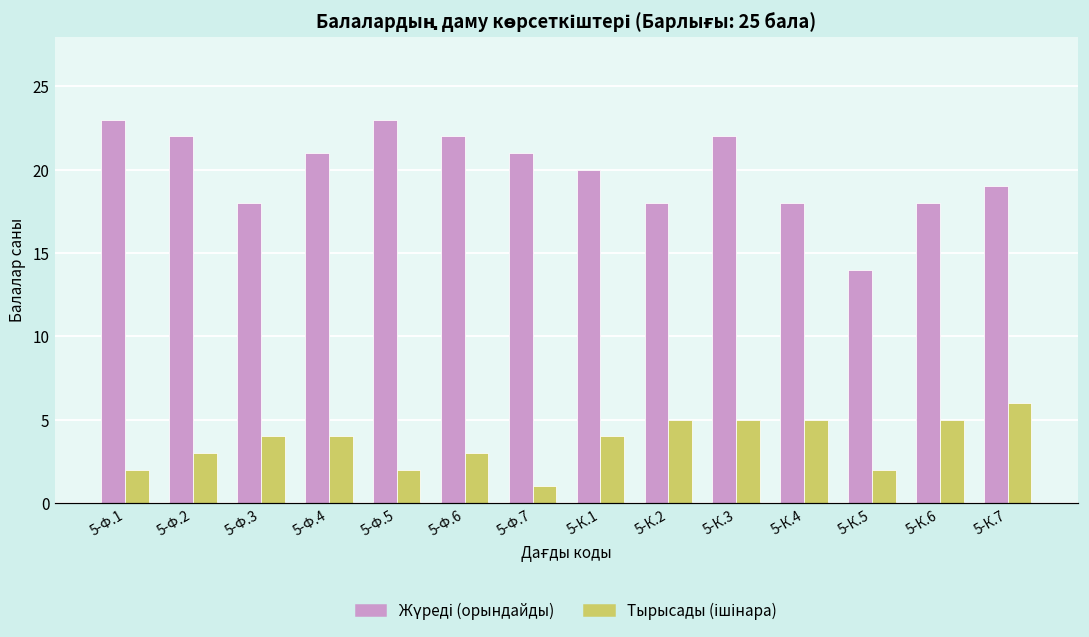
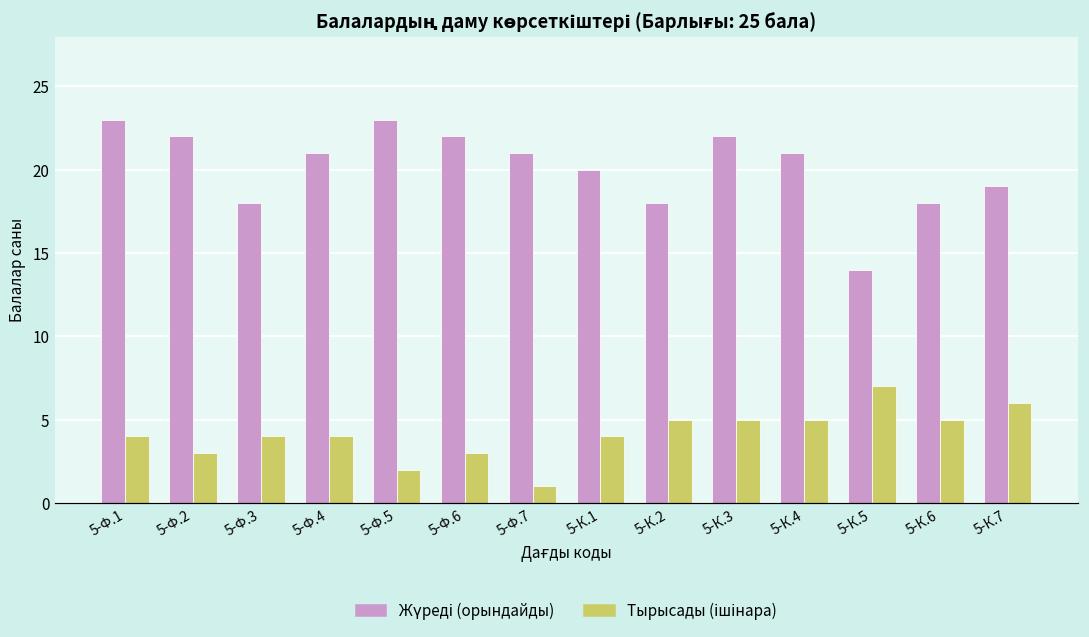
Тырысады (ішінара), 5-Ф.1: 2 -> 4
Жүреді (орындайды), 5-К.4: 18 -> 21
Тырысады (ішінара), 5-К.5: 2 -> 7
